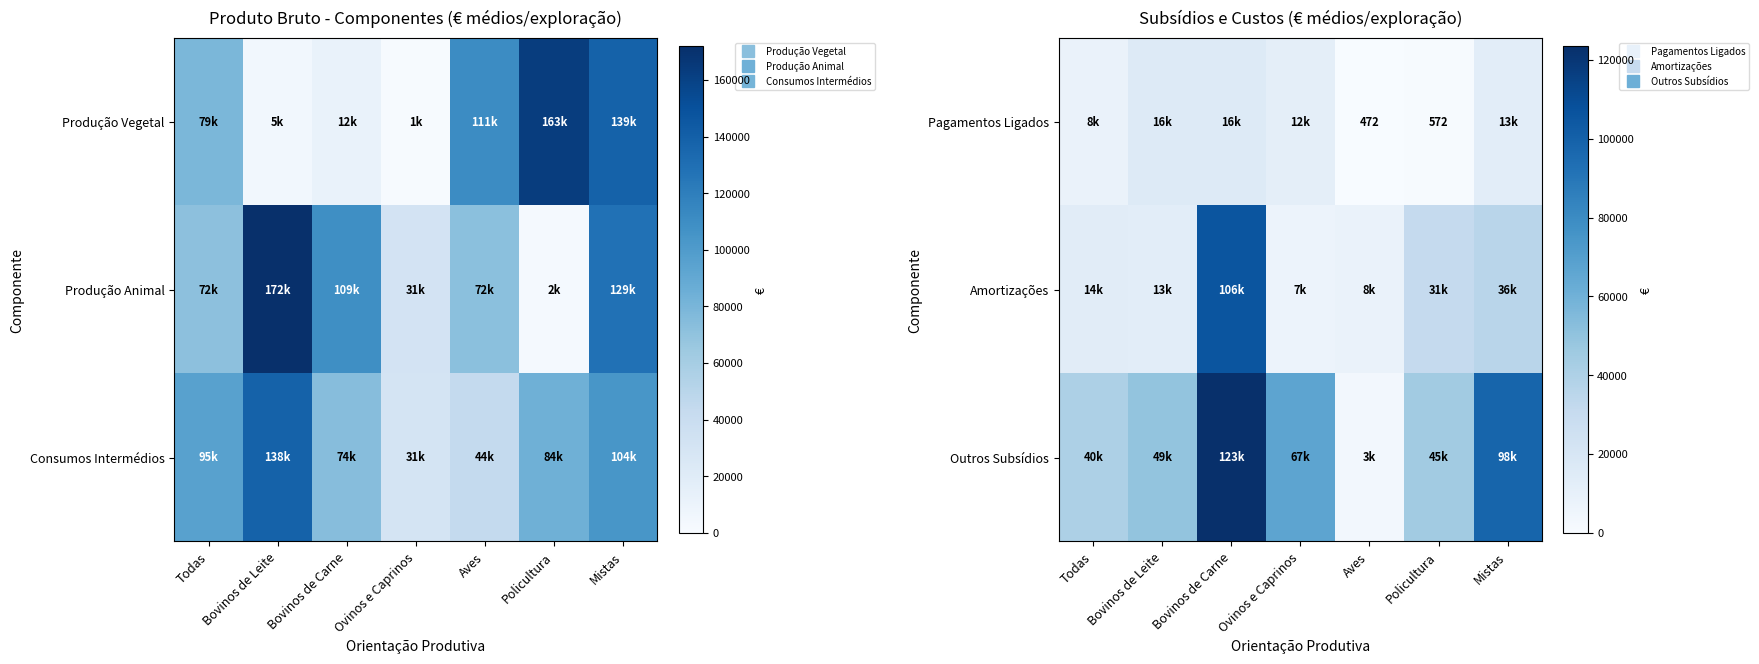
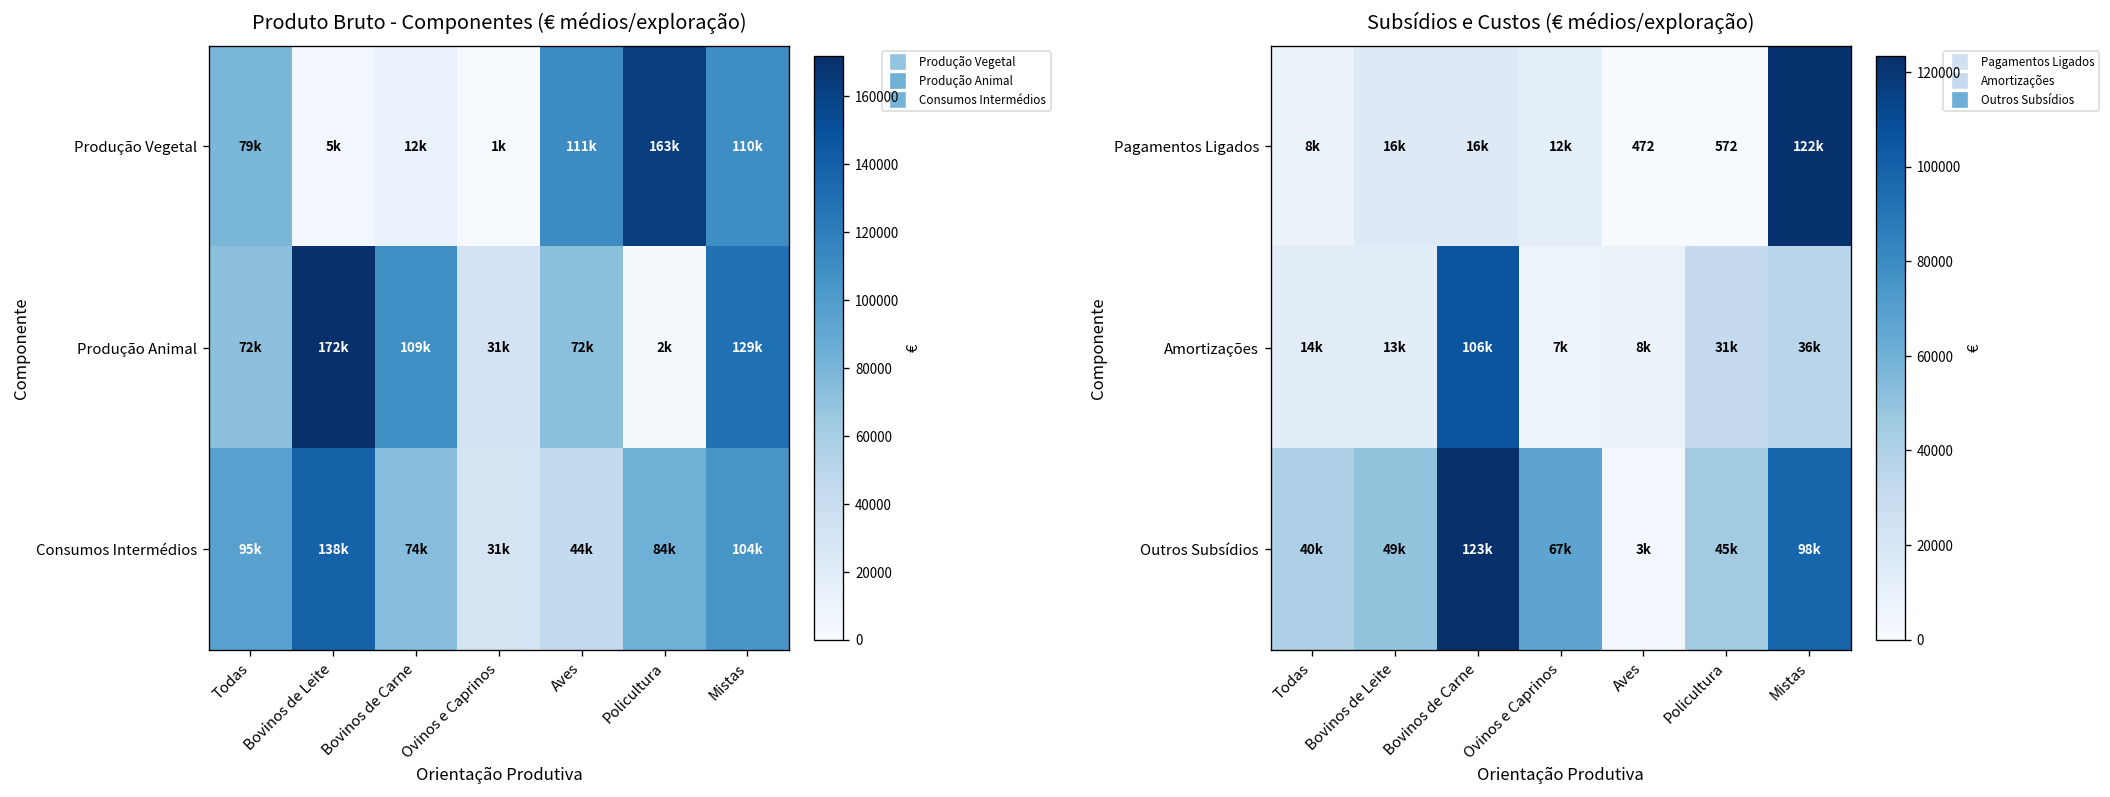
Produto Bruto - Componentes (€ médios/exploração), Produção Vegetal, Mistas: 139k -> 110k
Subsídios e Custos (€ médios/exploração), Pagamentos Ligados, Mistas: 13k -> 122k
